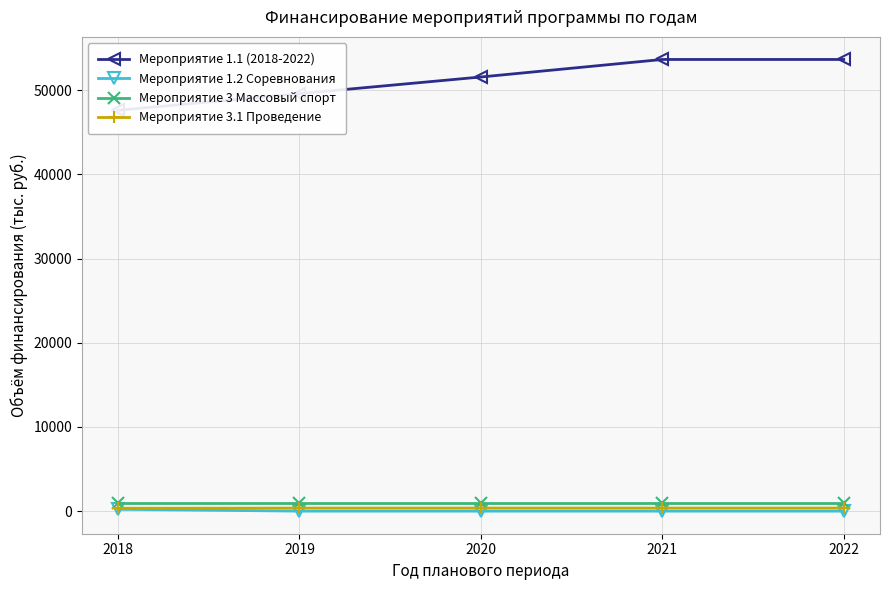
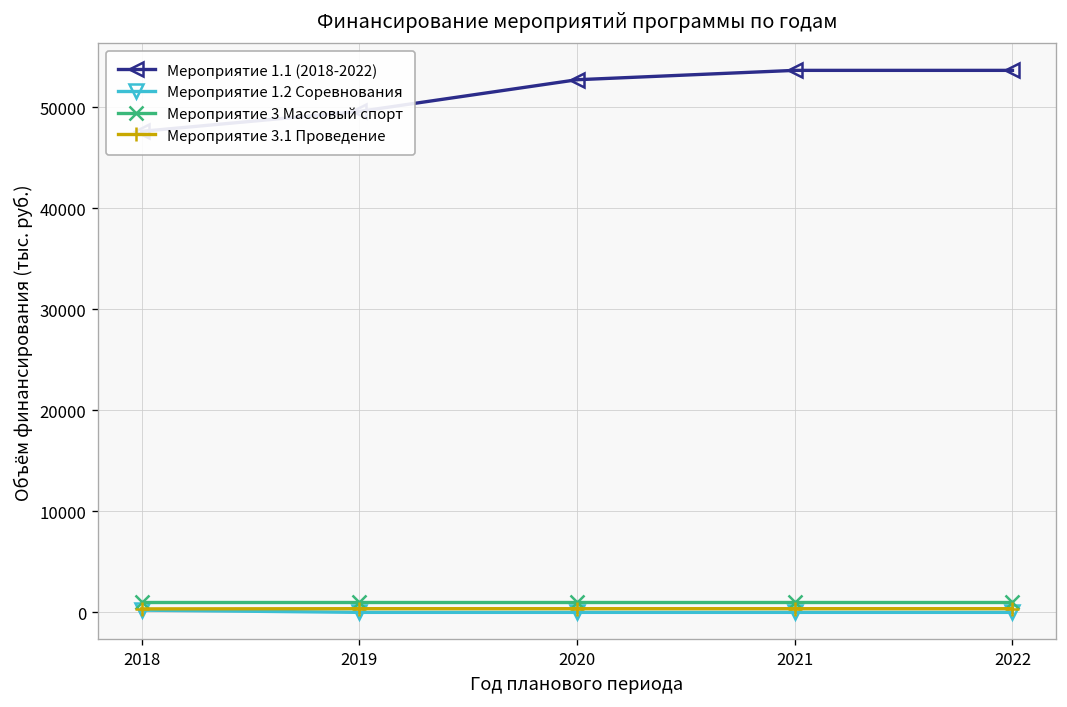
Мероприятие 1.1 (2018-2022), 2020: 52000 -> 53000
